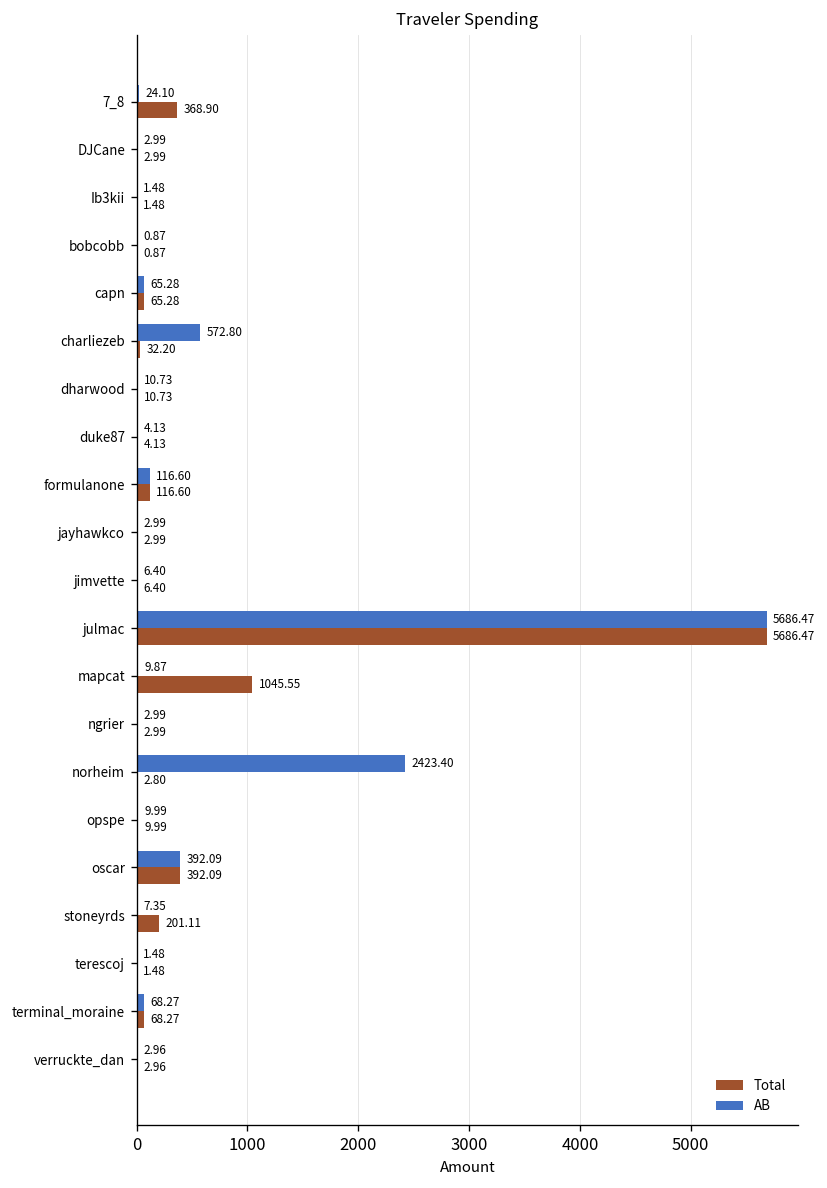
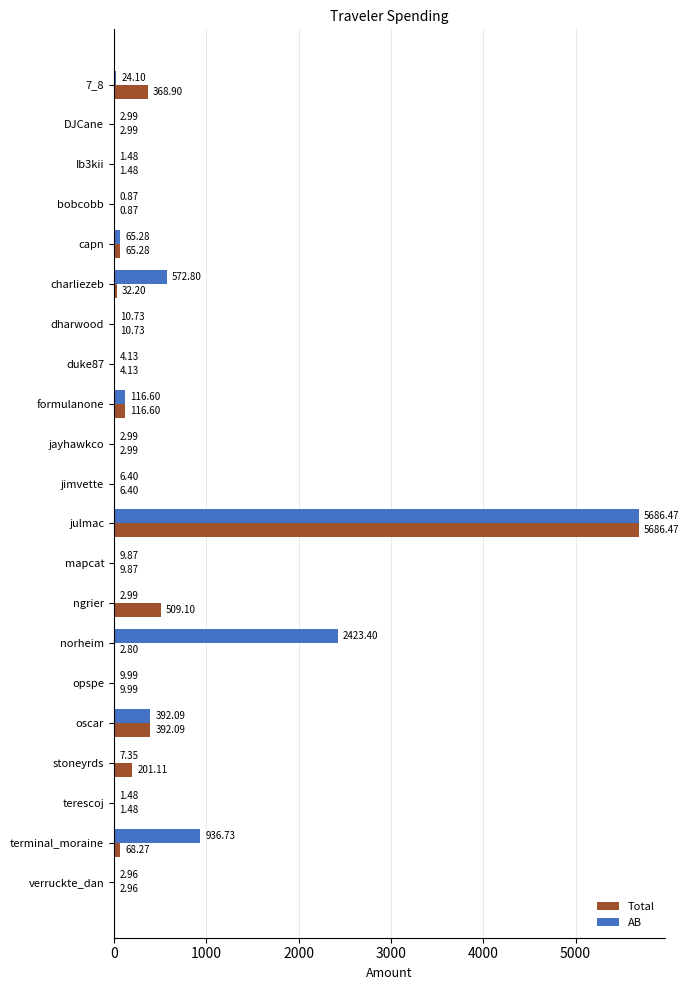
Total, mapcat: 1045.55 -> 9.87
Total, ngrier: 2.99 -> 509.10
AB, terminal_moraine: 68.27 -> 936.73
